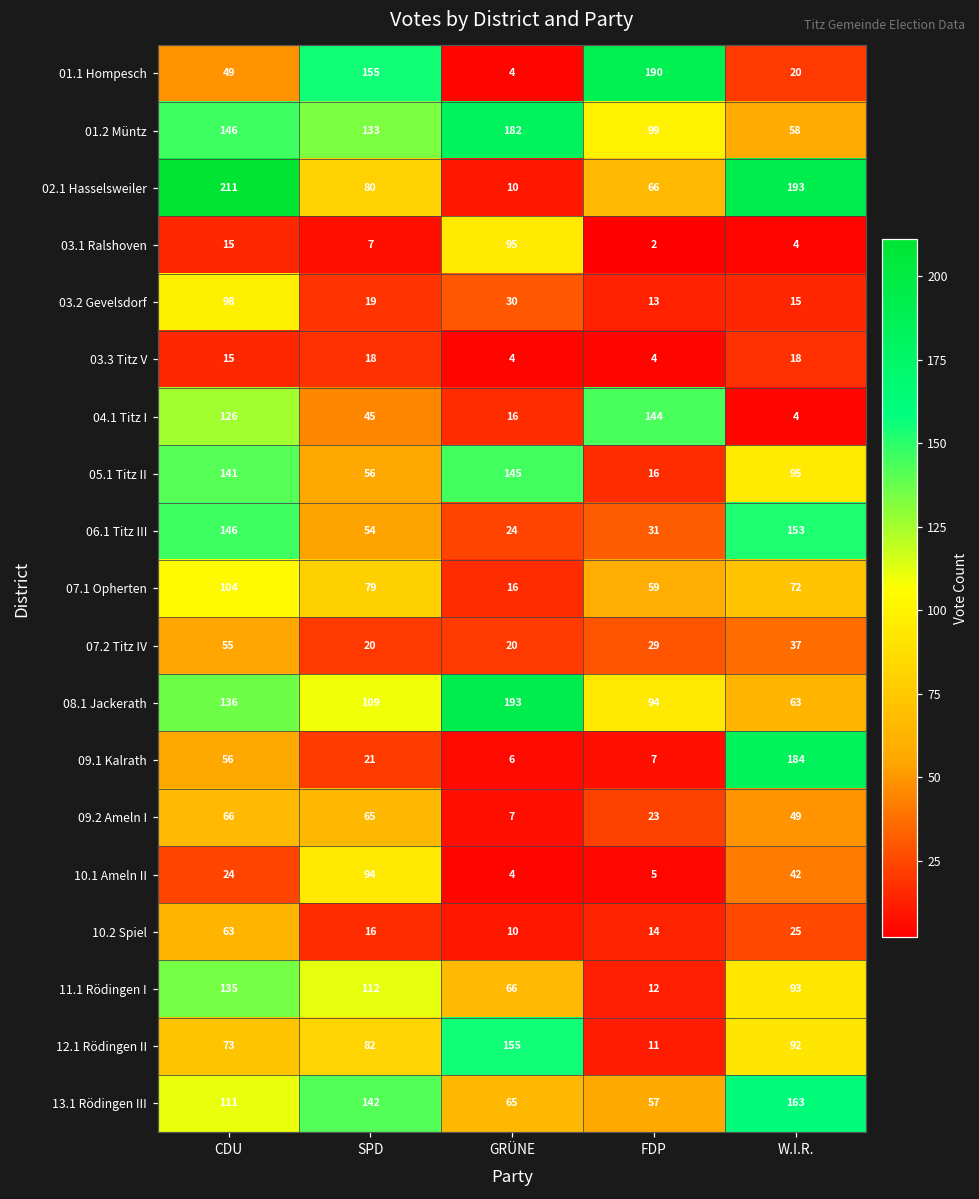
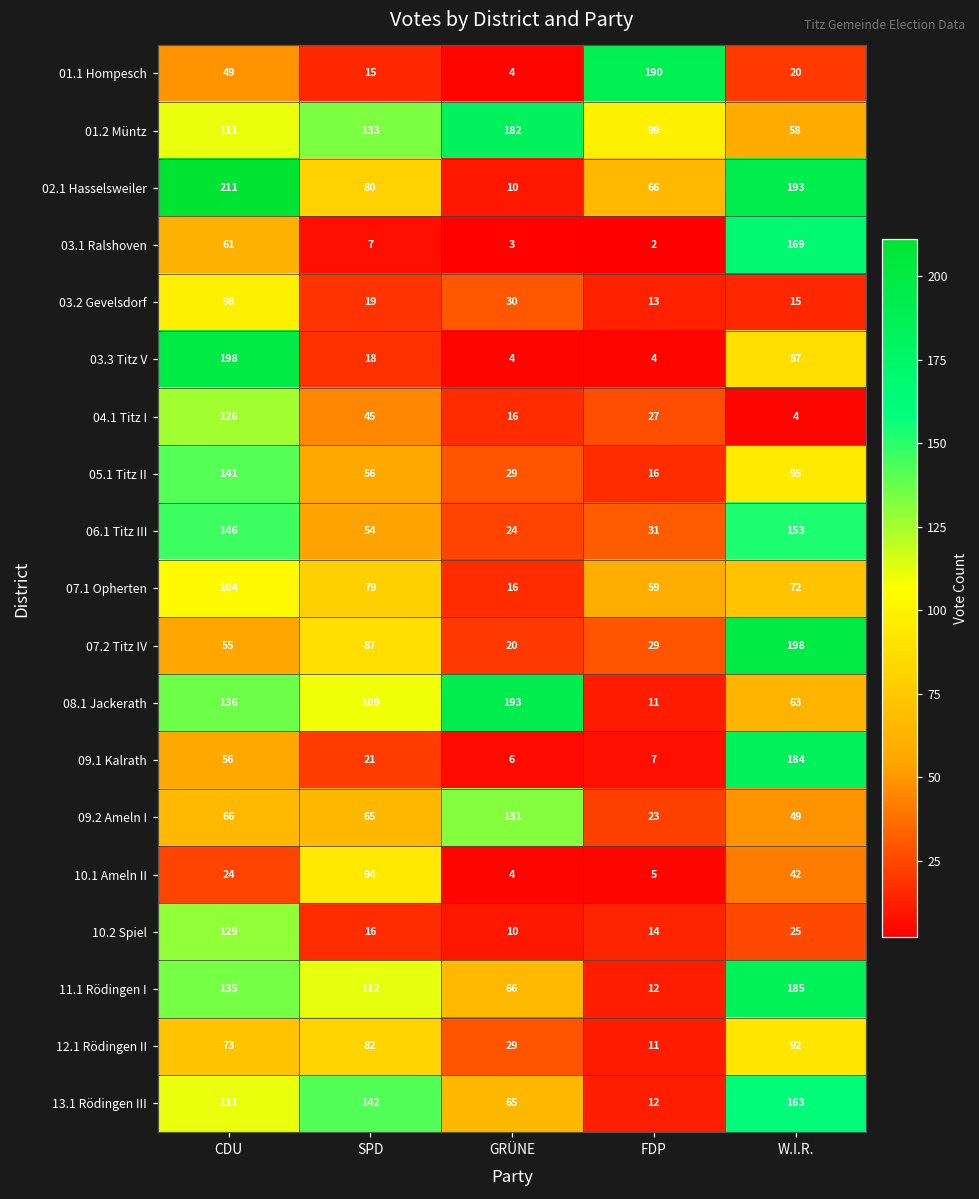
01.1 Hompesch, SPD: 155 -> 15
01.2 Müntz, CDU: 146 -> 111
03.1 Ralshoven, CDU: 15 -> 61
03.1 Ralshoven, GRÜNE: 95 -> 3
03.1 Ralshoven, W.I.R.: 4 -> 169
03.3 Titz V, CDU: 15 -> 198
03.3 Titz V, W.I.R.: 18 -> 87
04.1 Titz I, FDP: 144 -> 27
05.1 Titz II, GRÜNE: 145 -> 29
07.2 Titz IV, SPD: 20 -> 87
07.2 Titz IV, W.I.R.: 37 -> 198
08.1 Jackerath, FDP: 94 -> 11
09.2 Ameln I, GRÜNE: 7 -> 131
10.2 Spiel, CDU: 63 -> 129
11.1 Rödingen I, W.I.R.: 93 -> 185
12.1 Rödingen II, GRÜNE: 155 -> 29
13.1 Rödingen III, FDP: 57 -> 12
